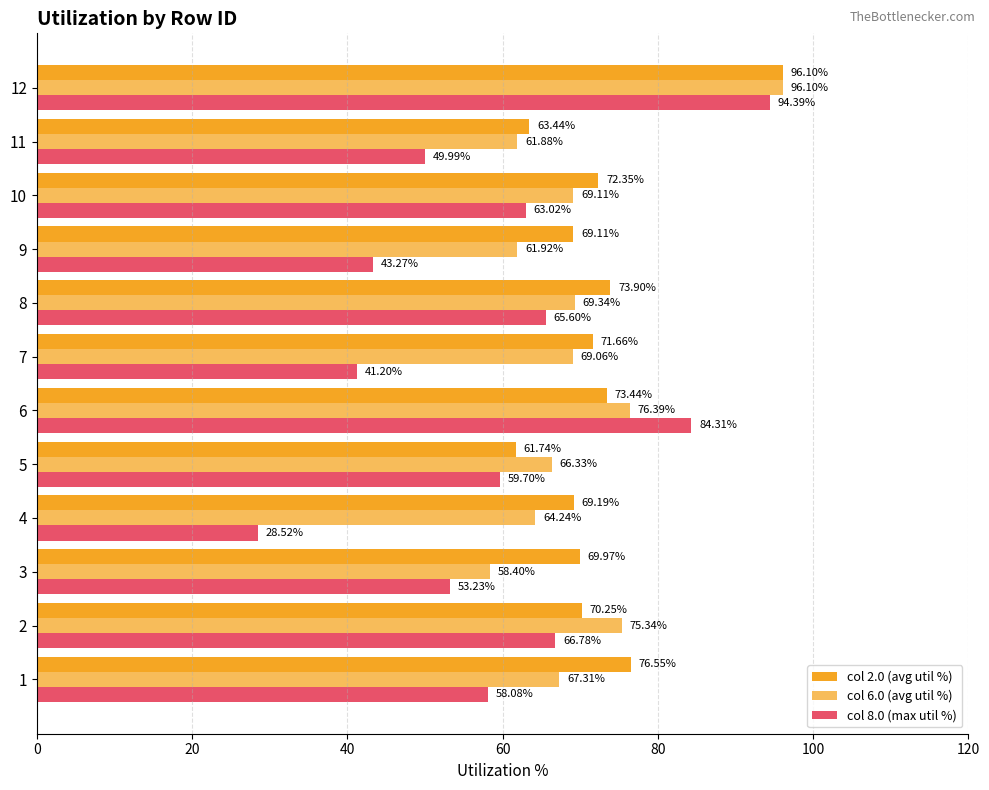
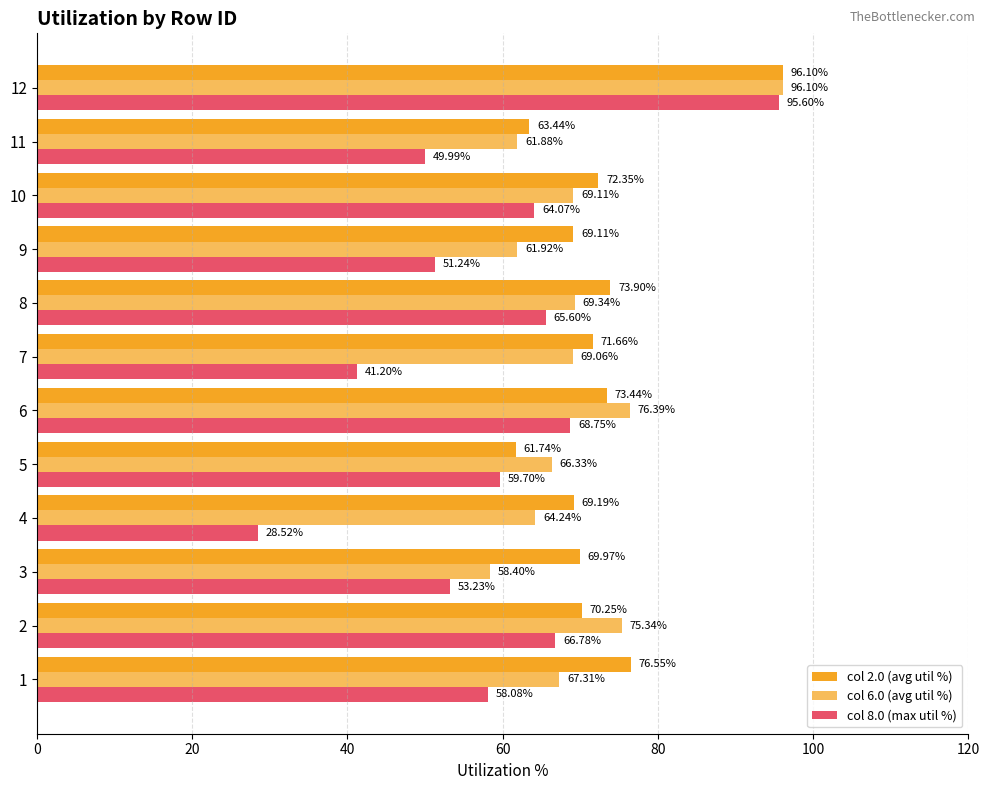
col 8.0 (max util %), 12: 94.39% -> 95.60%
col 8.0 (max util %), 10: 63.02% -> 64.07%
col 8.0 (max util %), 9: 43.27% -> 51.24%
col 8.0 (max util %), 6: 84.31% -> 68.75%
